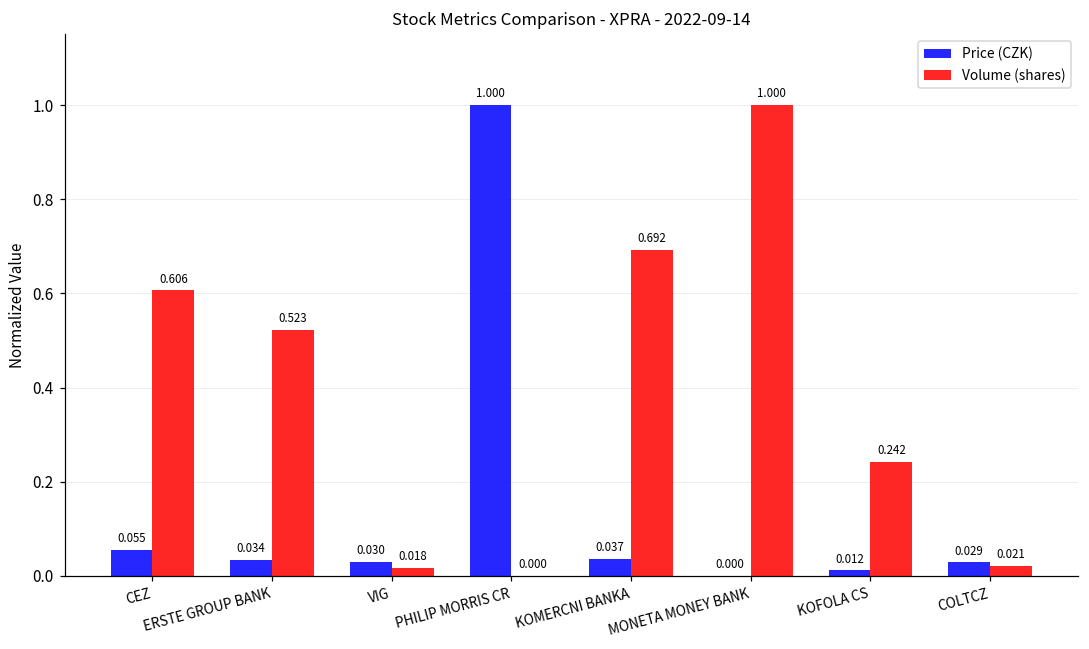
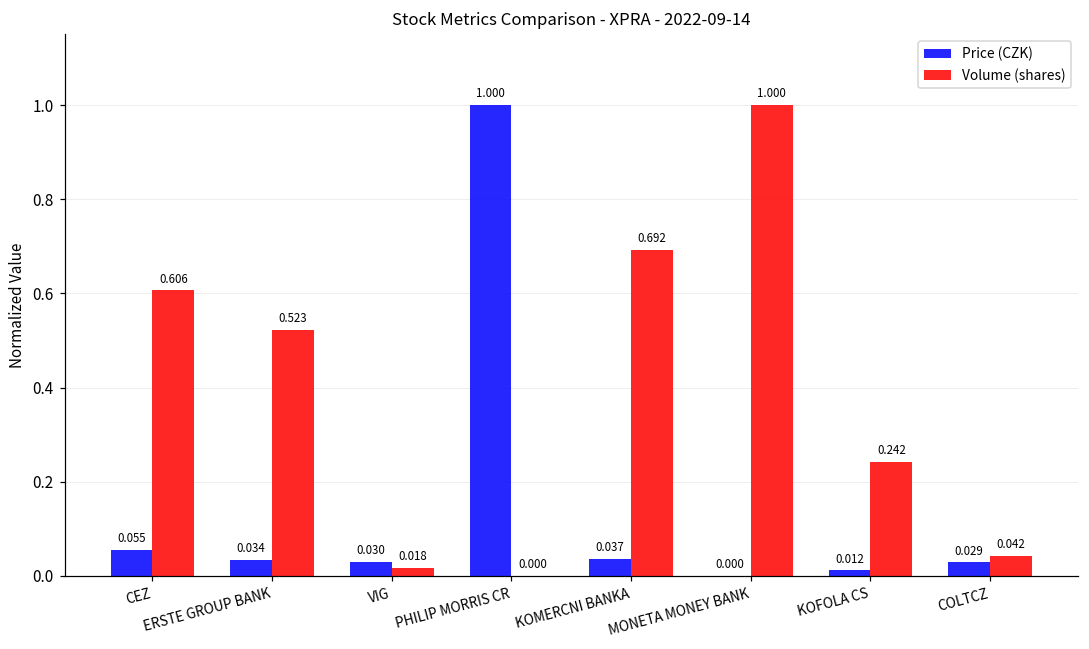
Volume (shares), COLTCZ: 0.021 -> 0.042
